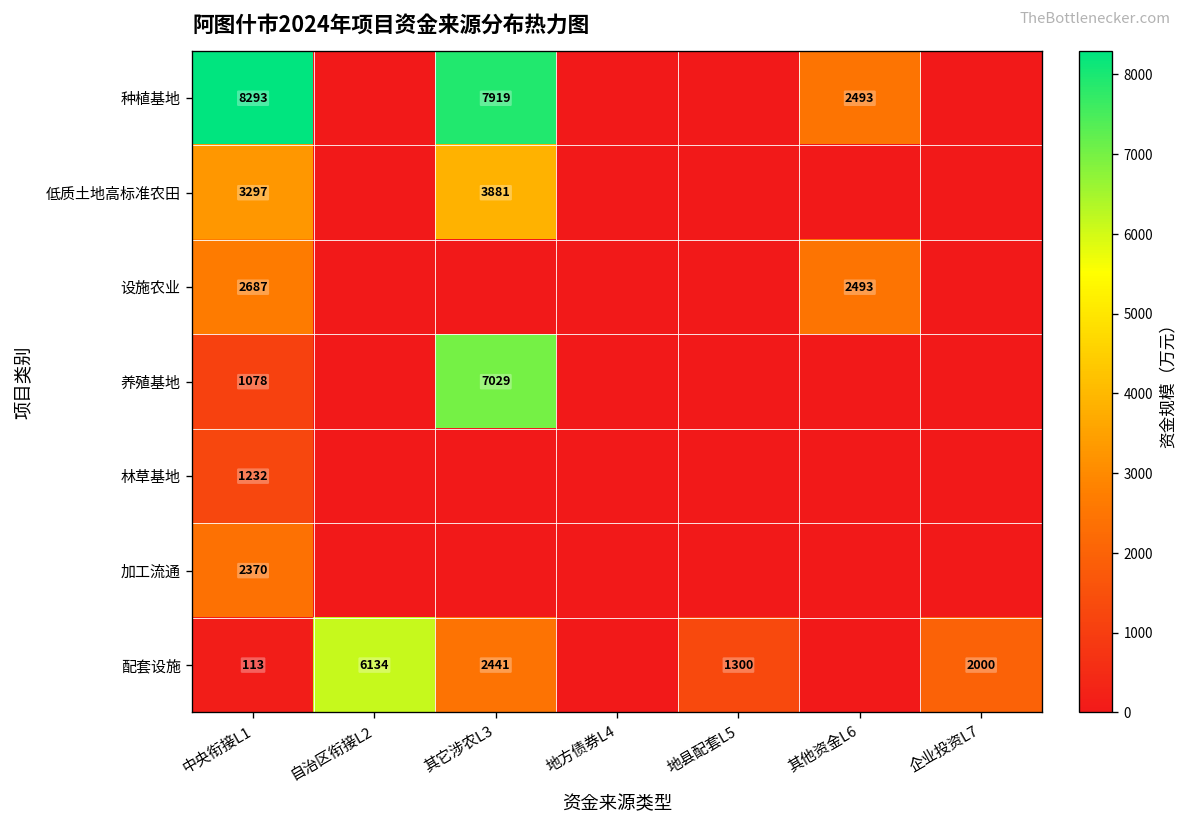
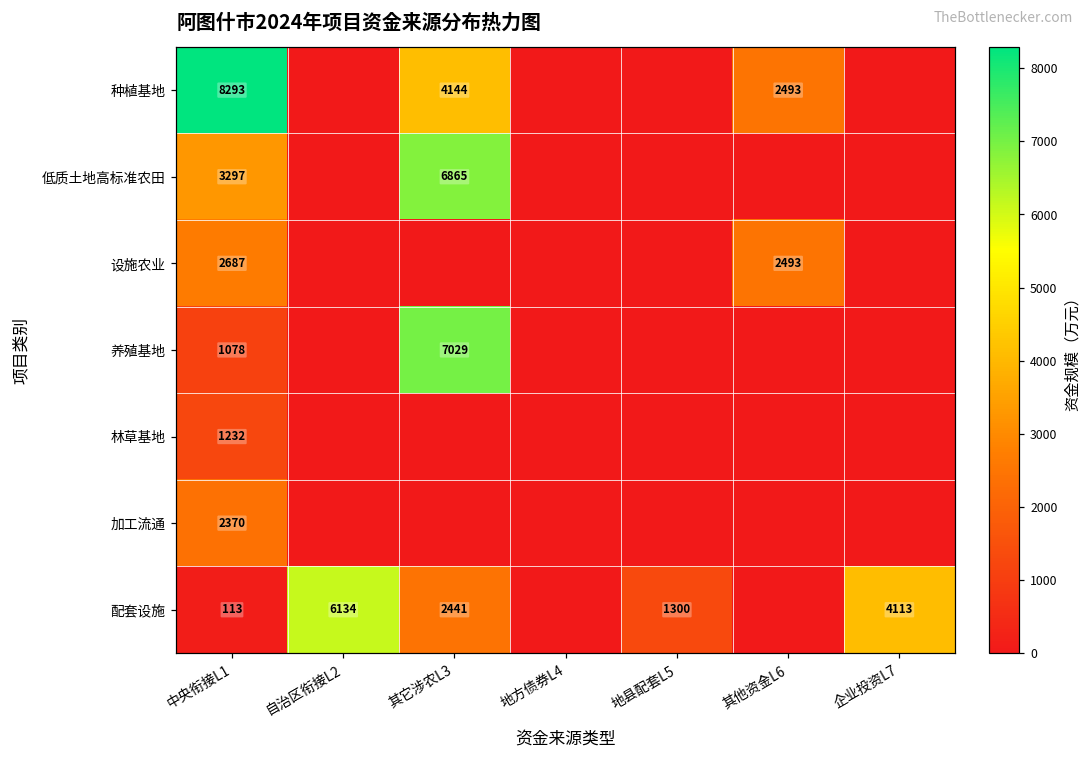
种植基地, 其它涉农L3: 7919 -> 4144
低质土地高标准农田, 其它涉农L3: 3881 -> 6865
配套设施, 企业投资L7: 2000 -> 4113
